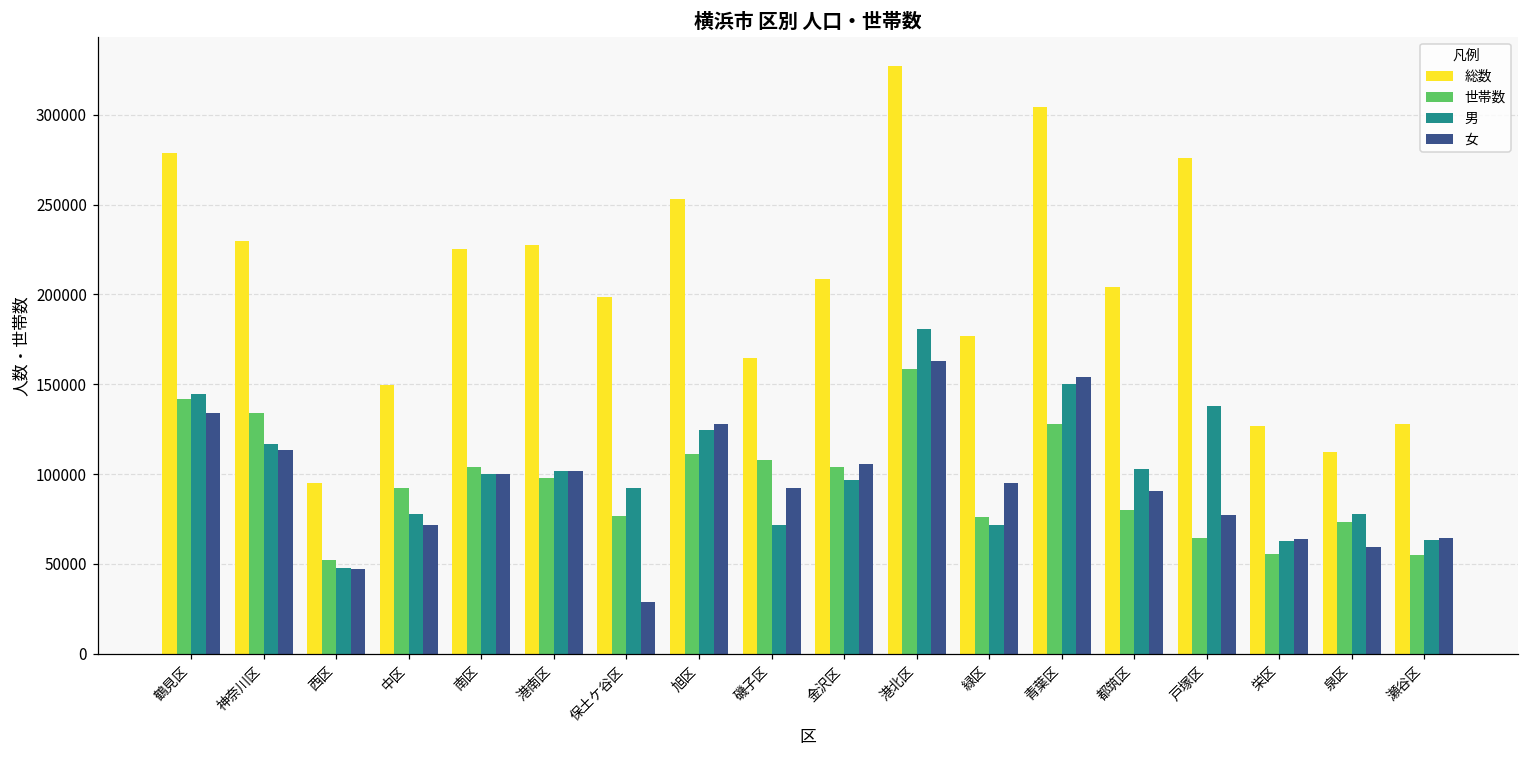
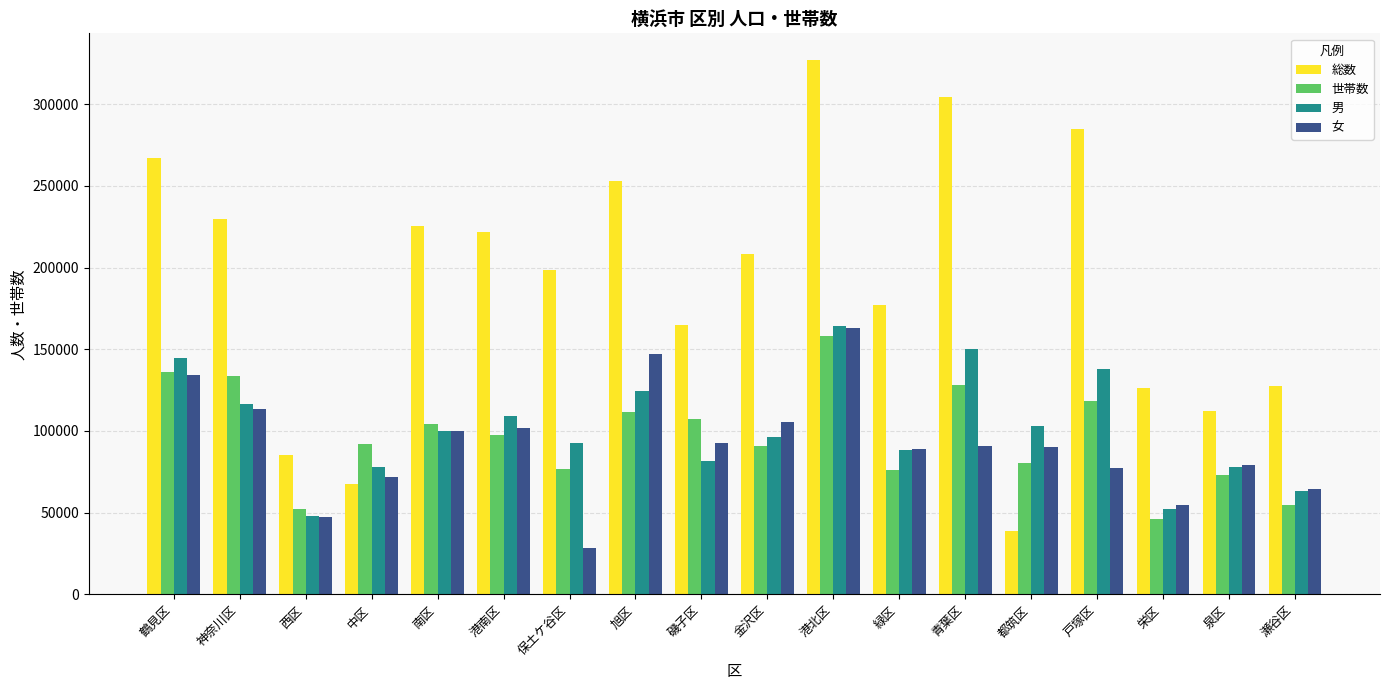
総数, 鶴見区: 279000 -> 267000
世帯数, 鶴見区: 142000 -> 136000
総数, 西区: 95000 -> 86000
総数, 中区: 149000 -> 68000
総数, 港南区: 228000 -> 222000
男, 港南区: 102000 -> 109000
女, 旭区: 128000 -> 147000
男, 磯子区: 72000 -> 81000
世帯数, 金沢区: 104000 -> 91000
男, 港北区: 180000 -> 164000
男, 緑区: 72000 -> 88000
女, 緑区: 95000 -> 89000
女, 青葉区: 154000 -> 91000
総数, 都筑区: 204000 -> 39000
総数, 戸塚区: 276000 -> 285000
世帯数, 戸塚区: 64000 -> 118000
世帯数, 栄区: 55000 -> 46000
男, 栄区: 63000 -> 53000
女, 栄区: 64000 -> 55000
女, 泉区: 60000 -> 79000
